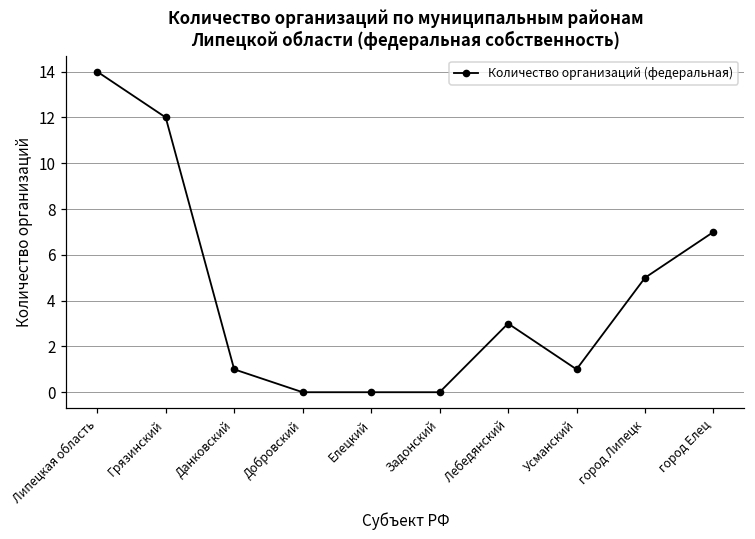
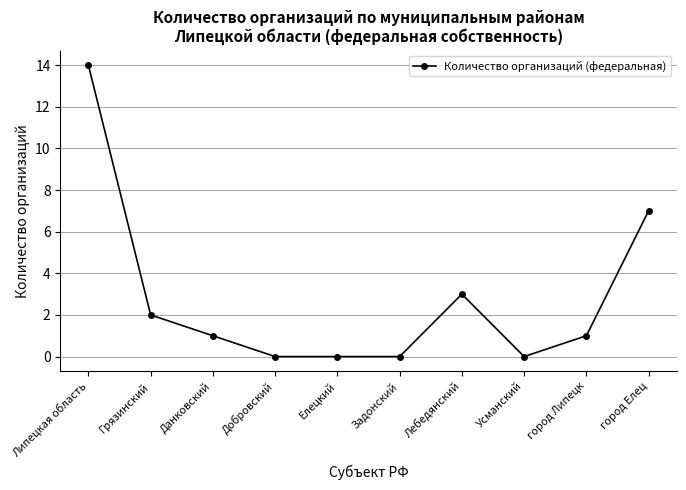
Грязинский: 12 -> 2
Усманский: 1 -> 0
город Липецк: 5 -> 1
